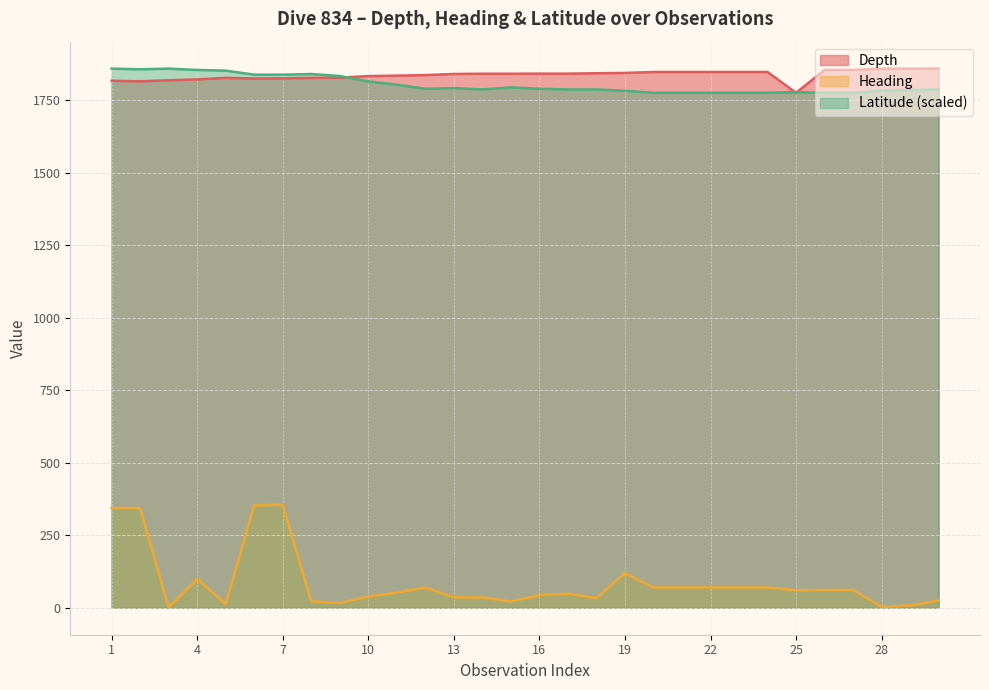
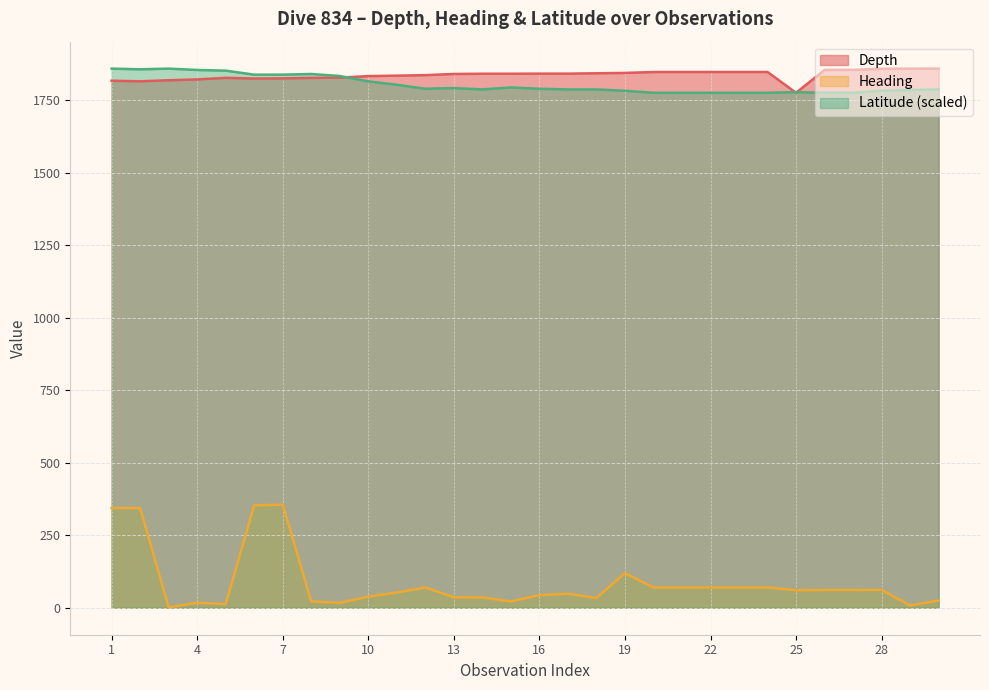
Heading, 4: 100 -> 20
Heading, 28: 0 -> 60
